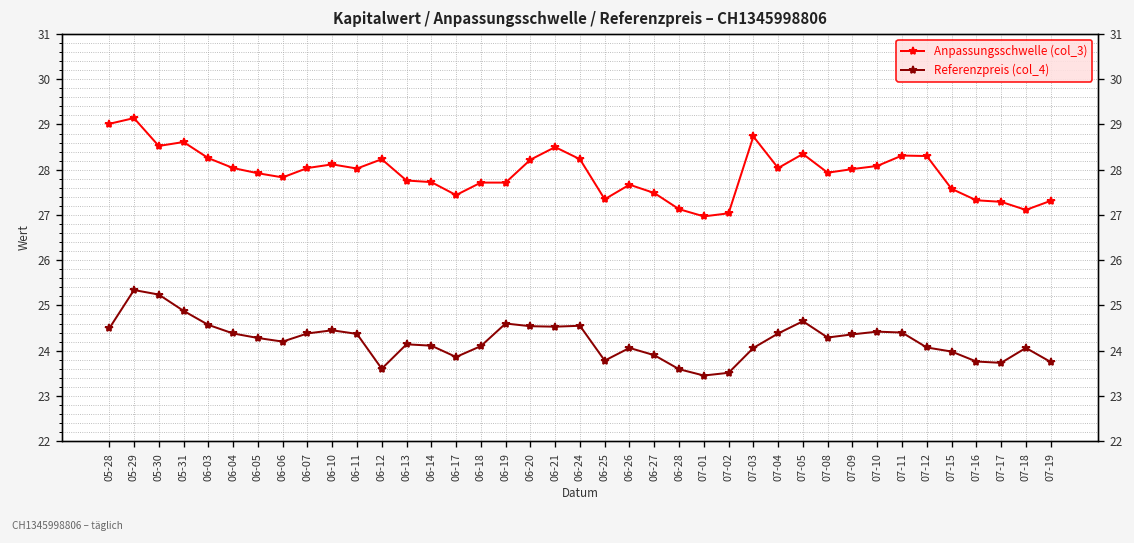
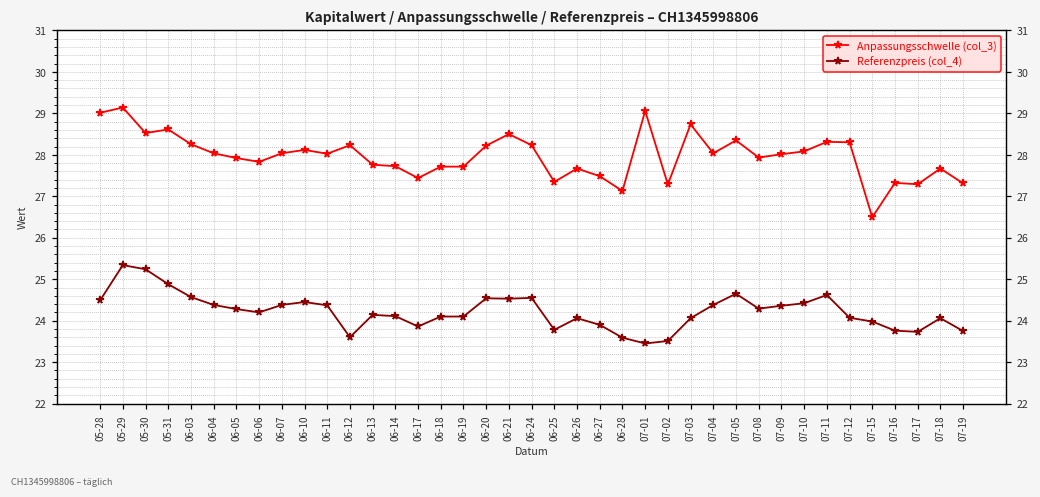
Referenzpreis (col_4), 06-19: 24.6 -> 24.1
Anpassungsschwelle (col_3), 07-01: 27.0 -> 29.1
Anpassungsschwelle (col_3), 07-02: 27.0 -> 27.3
Referenzpreis (col_4), 07-11: 24.4 -> 24.6
Anpassungsschwelle (col_3), 07-15: 27.6 -> 26.5
Anpassungsschwelle (col_3), 07-18: 27.1 -> 27.7
